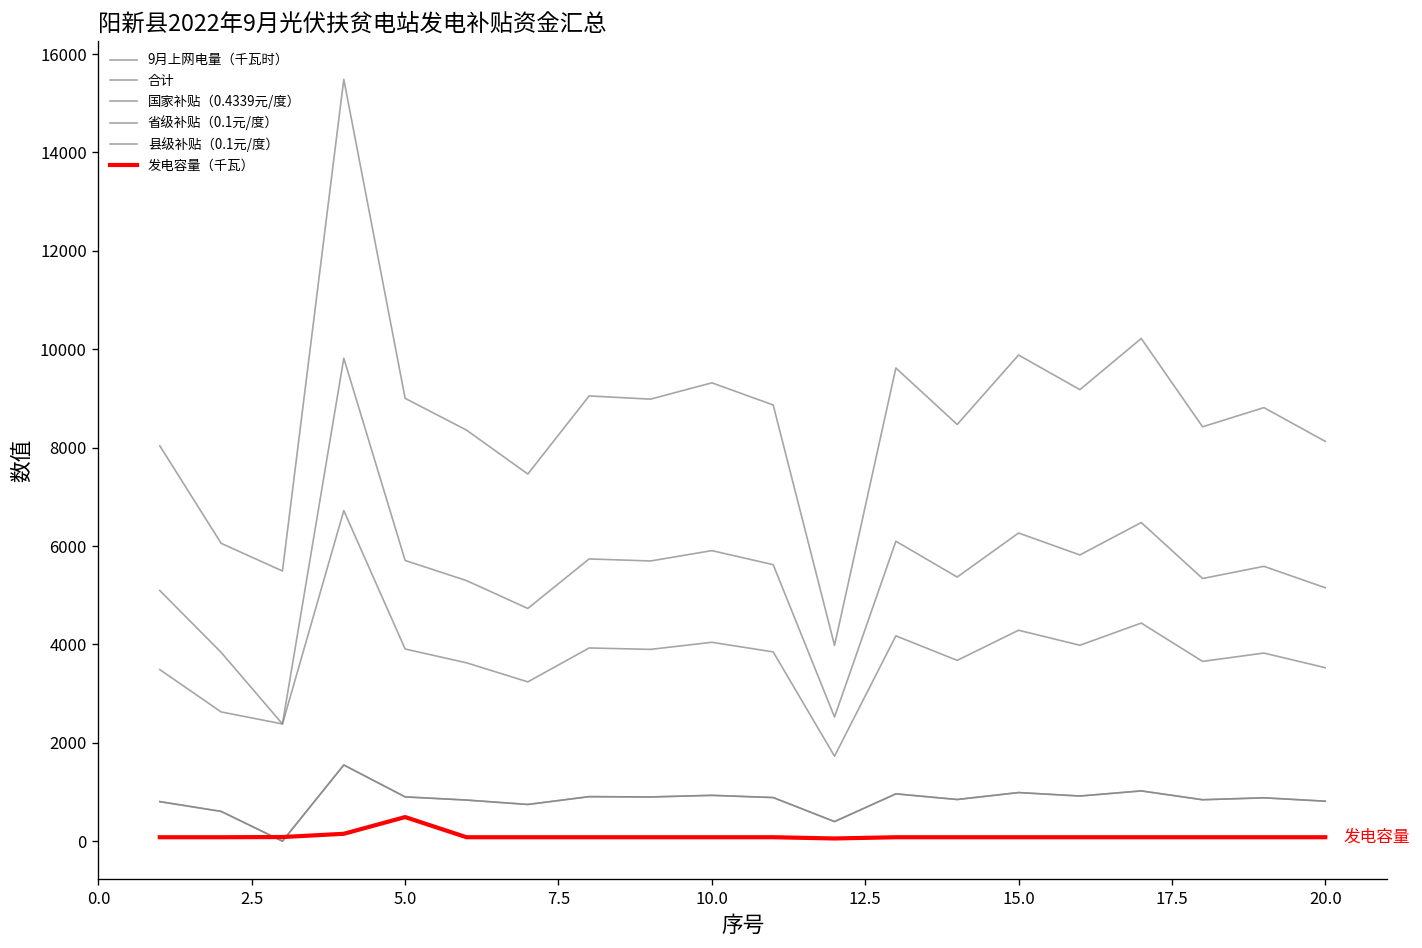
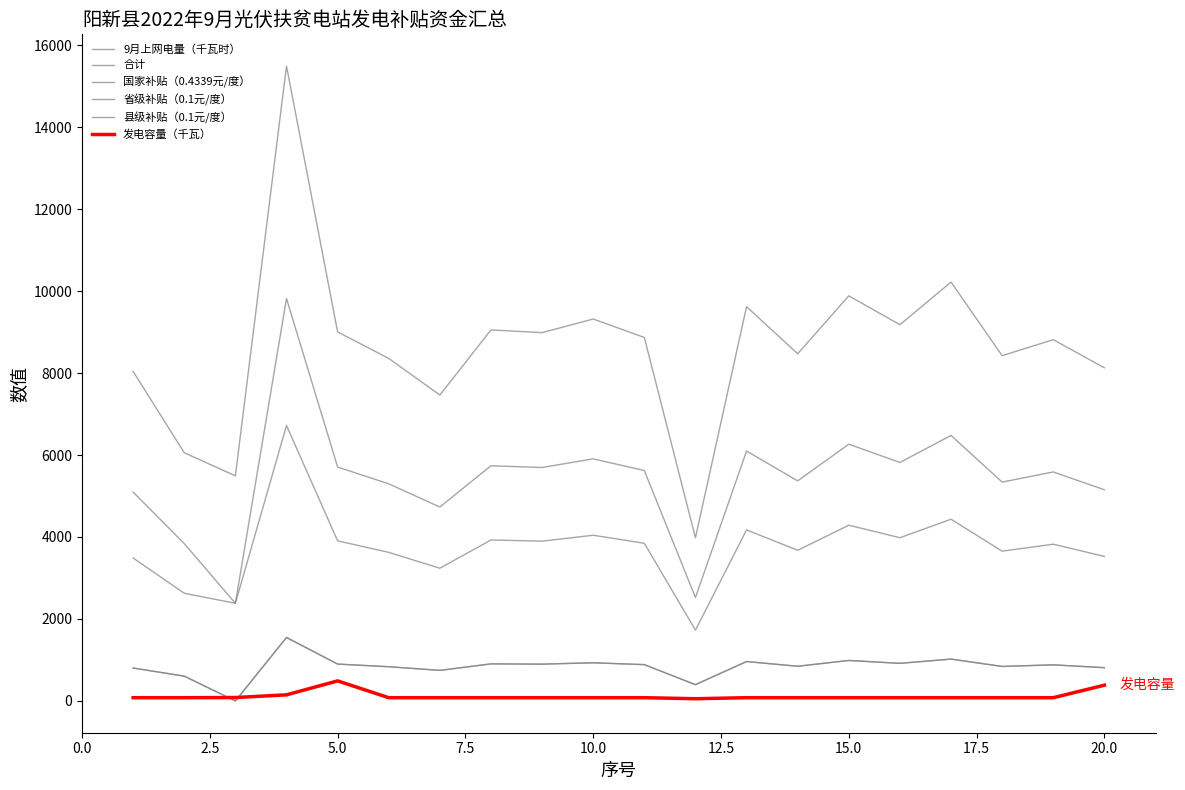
发电容量（千瓦）, 20.0: 100 -> 400
